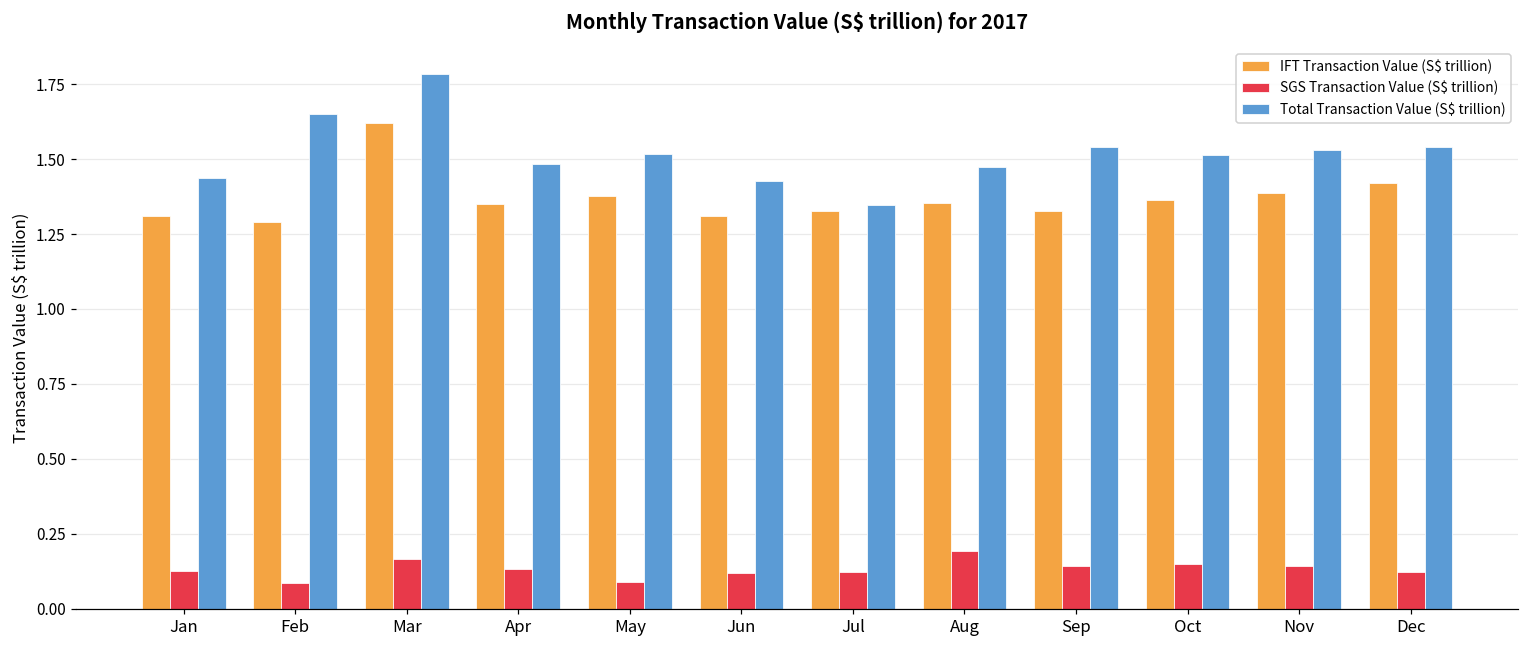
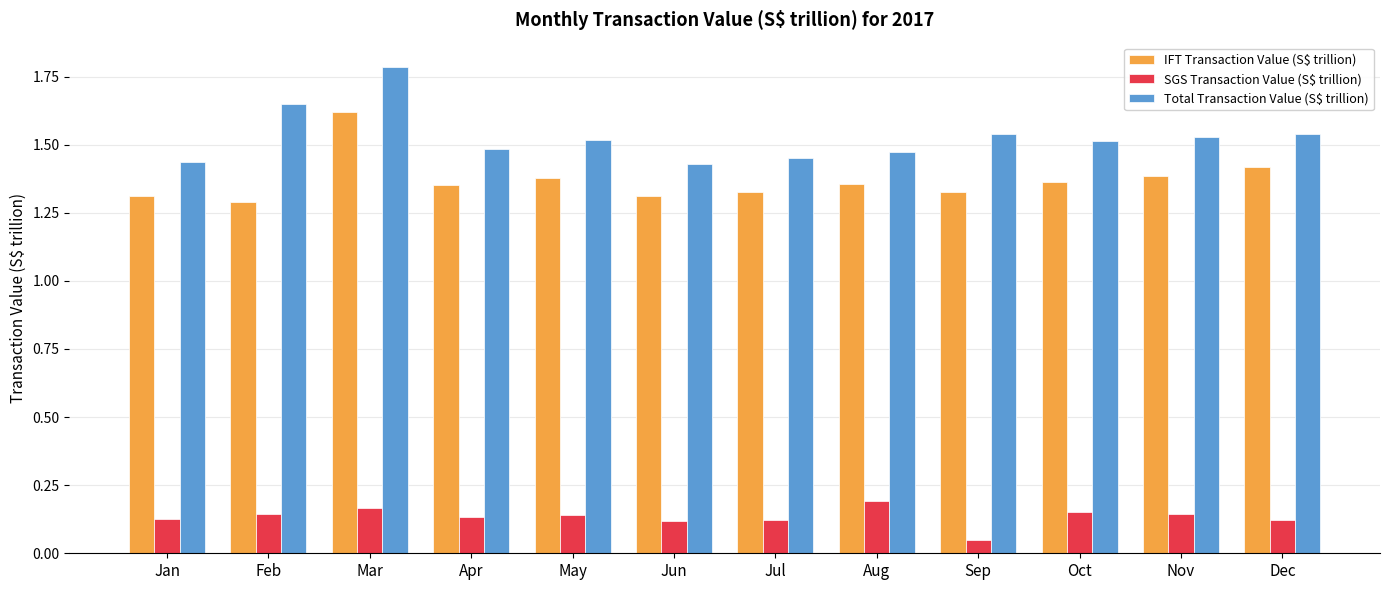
SGS Transaction Value (S$ trillion), Feb: 0.08 -> 0.14
SGS Transaction Value (S$ trillion), May: 0.09 -> 0.14
Total Transaction Value (S$ trillion), Jul: 1.35 -> 1.45
SGS Transaction Value (S$ trillion), Sep: 0.14 -> 0.05
